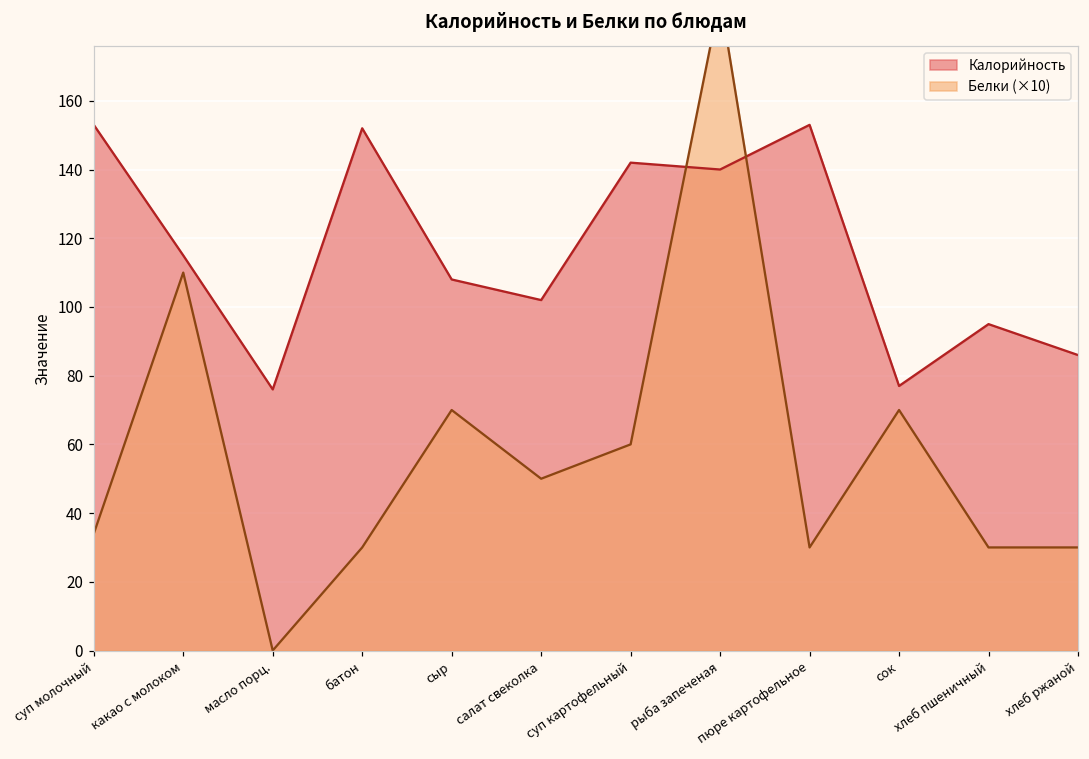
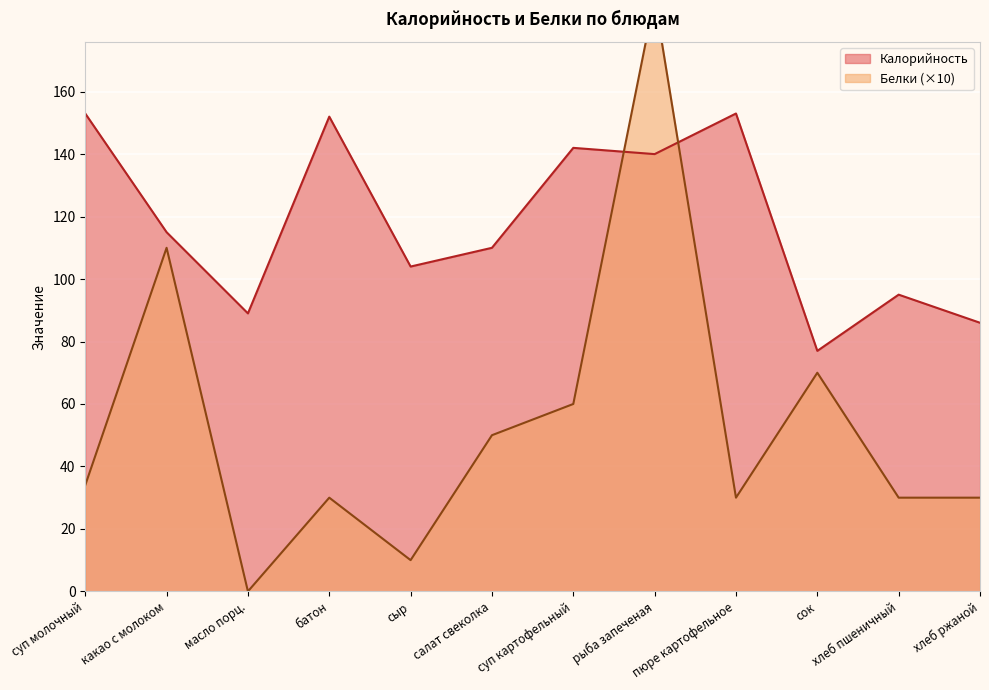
Калорийность, масло порц.: 76 -> 89
Калорийность, сыр: 108 -> 104
Белки (×10), сыр: 70 -> 10
Калорийность, салат свеколка: 102 -> 110
